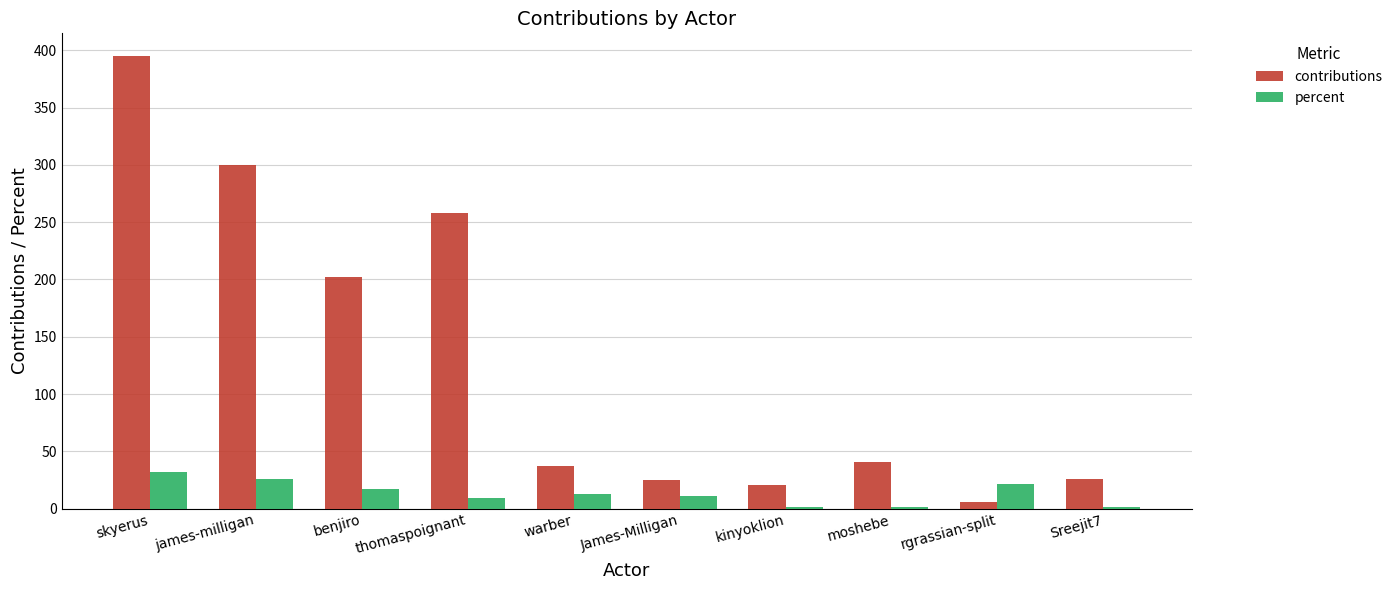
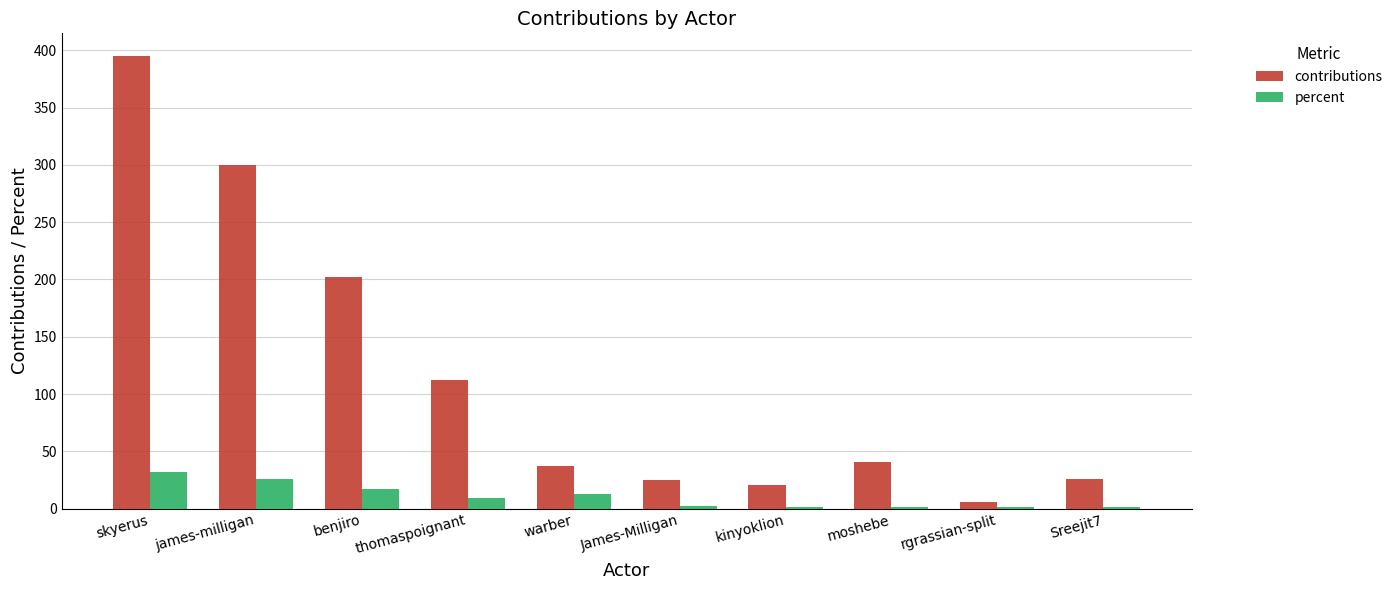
contributions, thomaspoignant: 258 -> 112
percent, James-Milligan: 11 -> 2
percent, rgrassian-split: 22 -> 1
